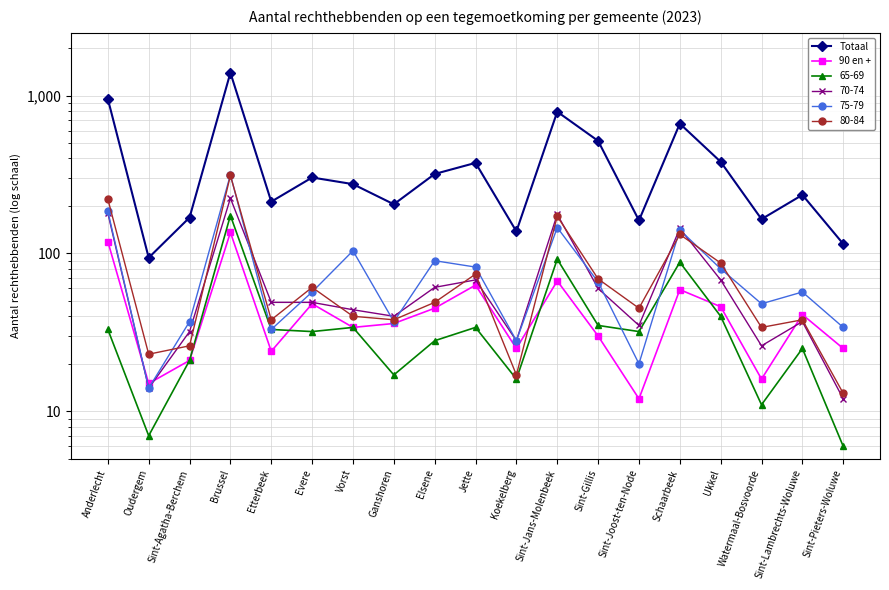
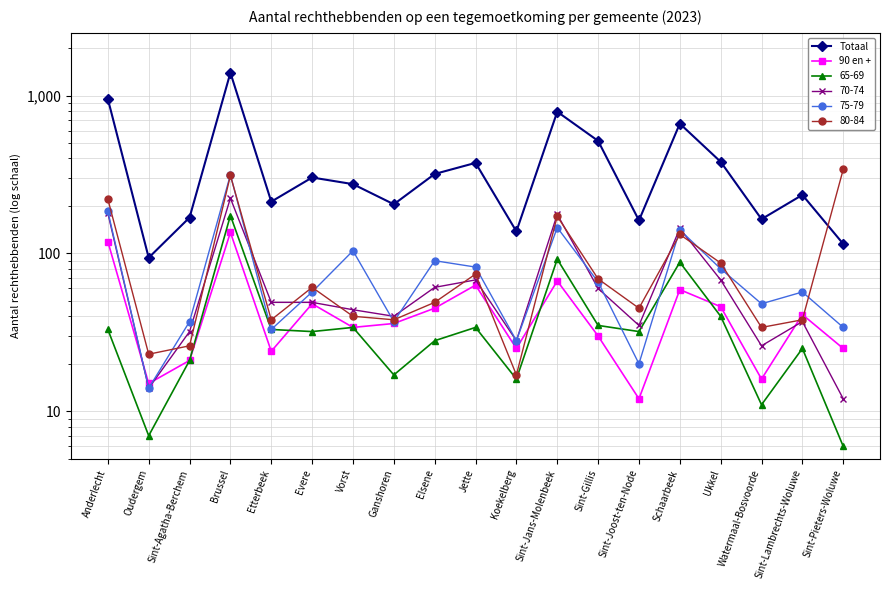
80-84, Sint-Pieters-Woluwe: 13 -> 340
